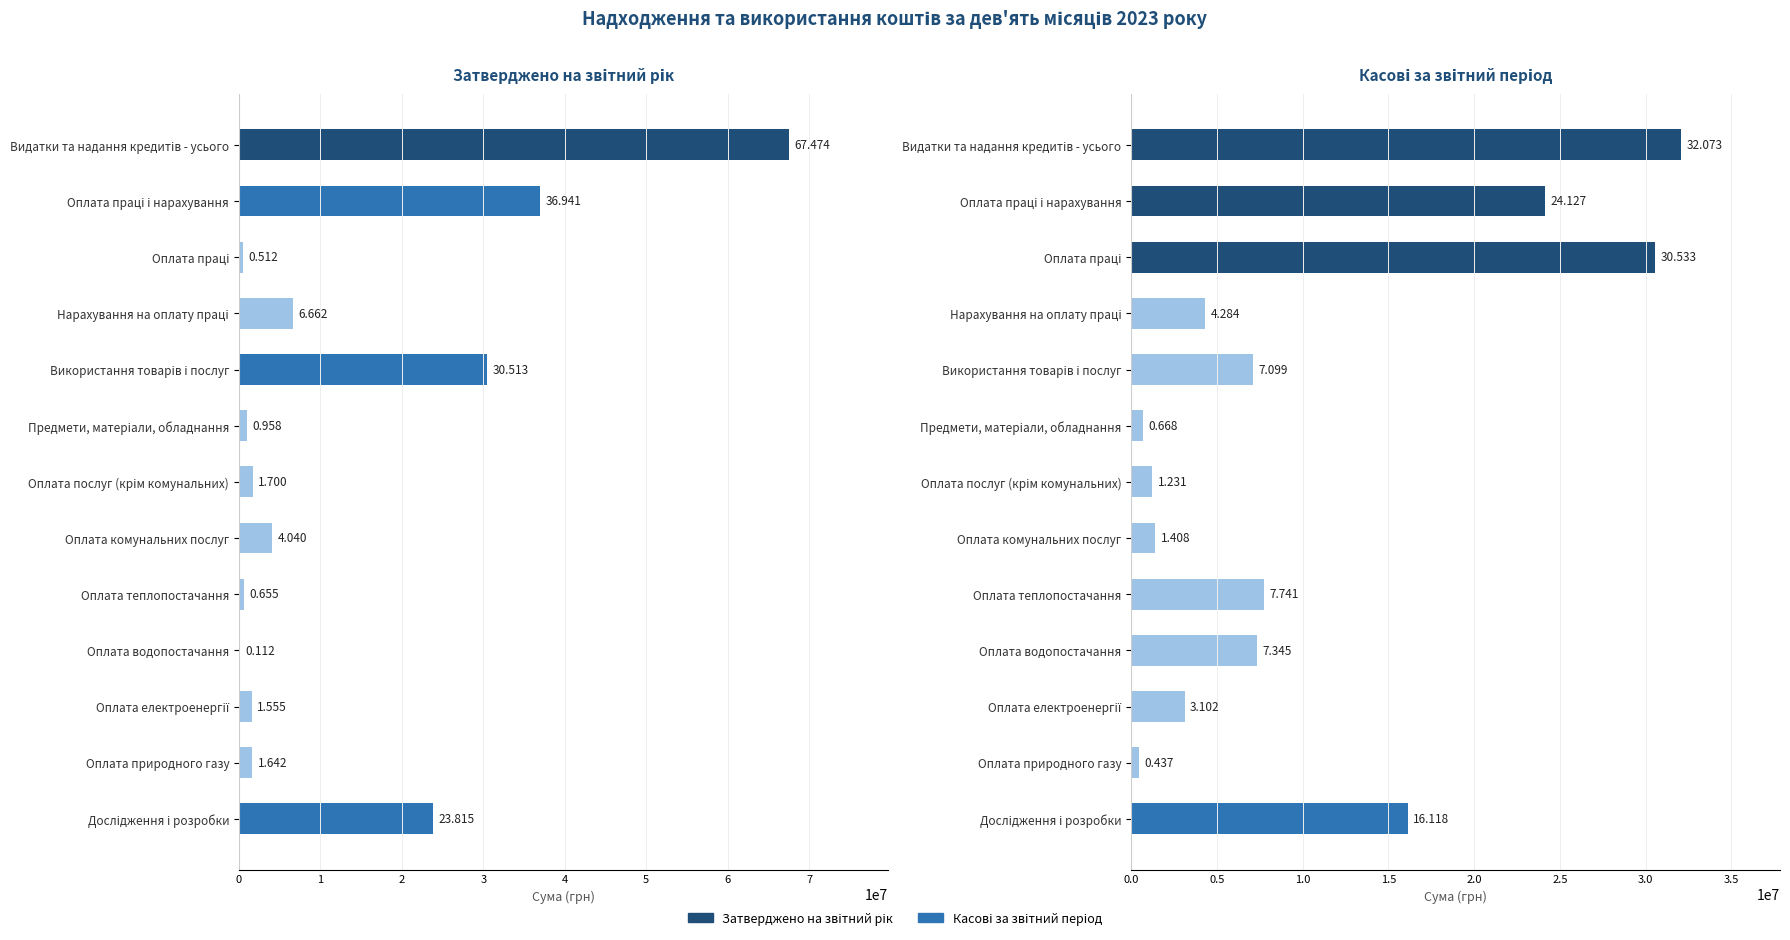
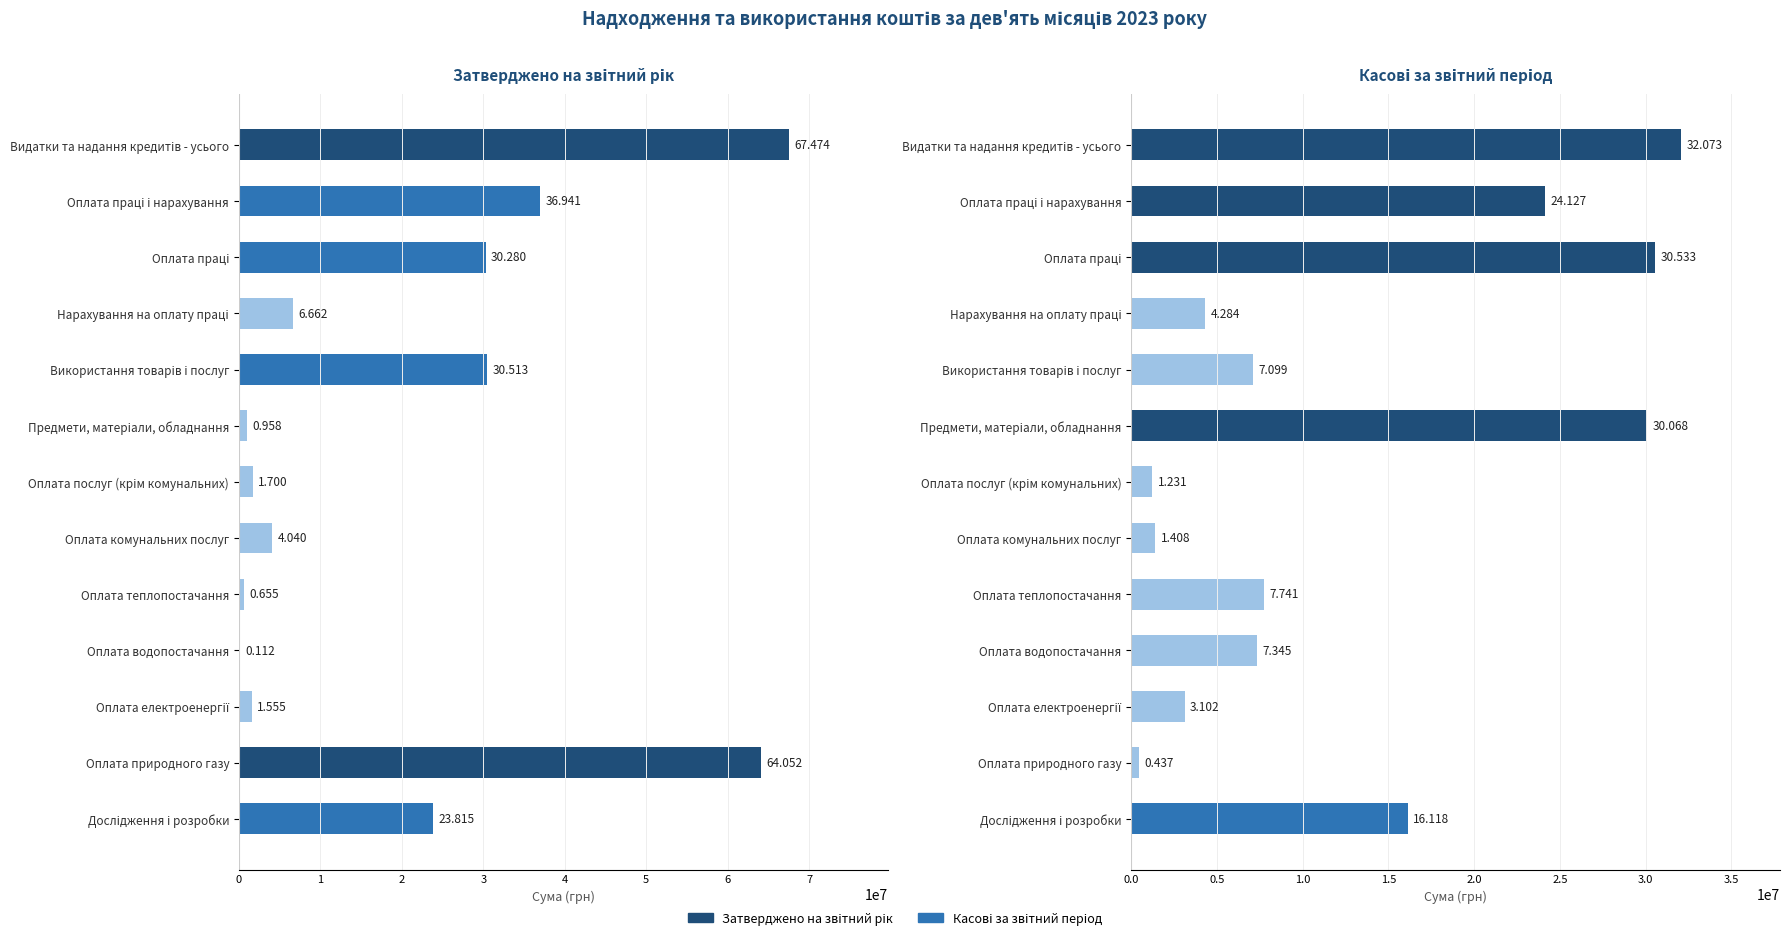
Затверджено на звітний рік, Оплата праці: 0.512 -> 30.280
Затверджено на звітний рік, Оплата природного газу: 1.642 -> 64.052
Касові за звітний період, Предмети, матеріали, обладнання: 0.668 -> 30.068
